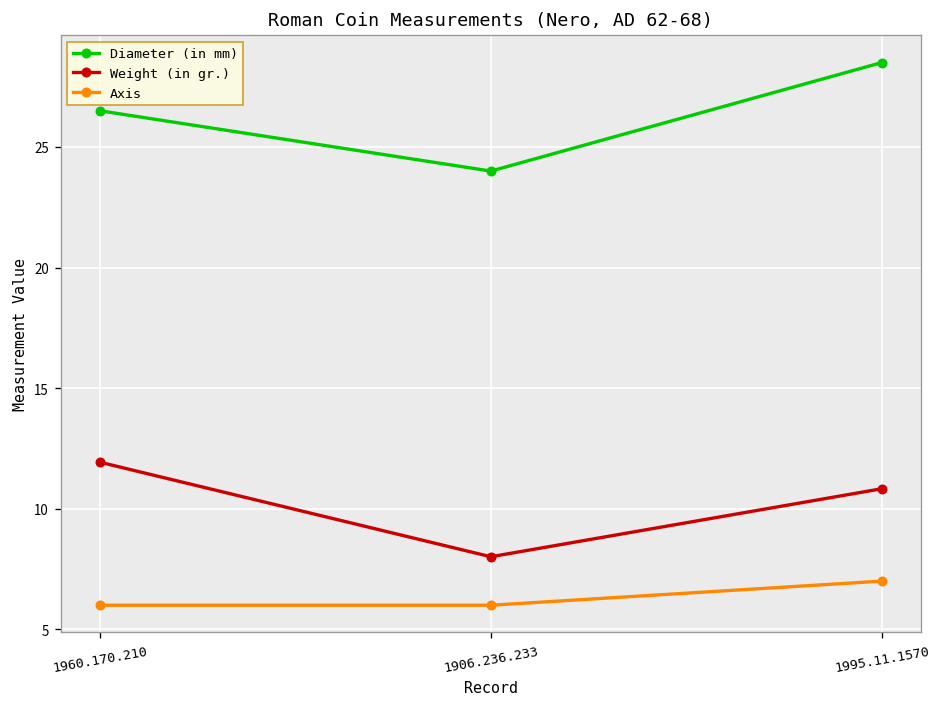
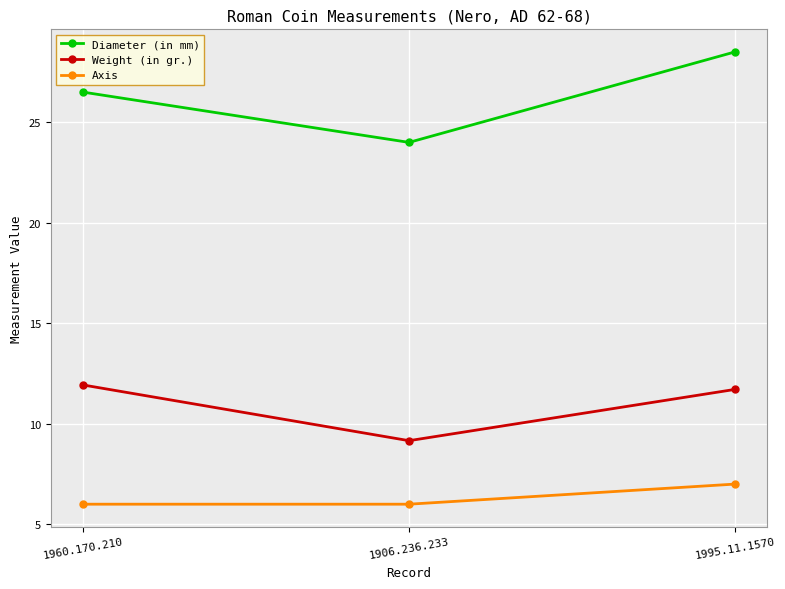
Weight (in gr.), 1906.236.233: 8.0 -> 9.2
Weight (in gr.), 1995.11.1570: 10.8 -> 11.7
